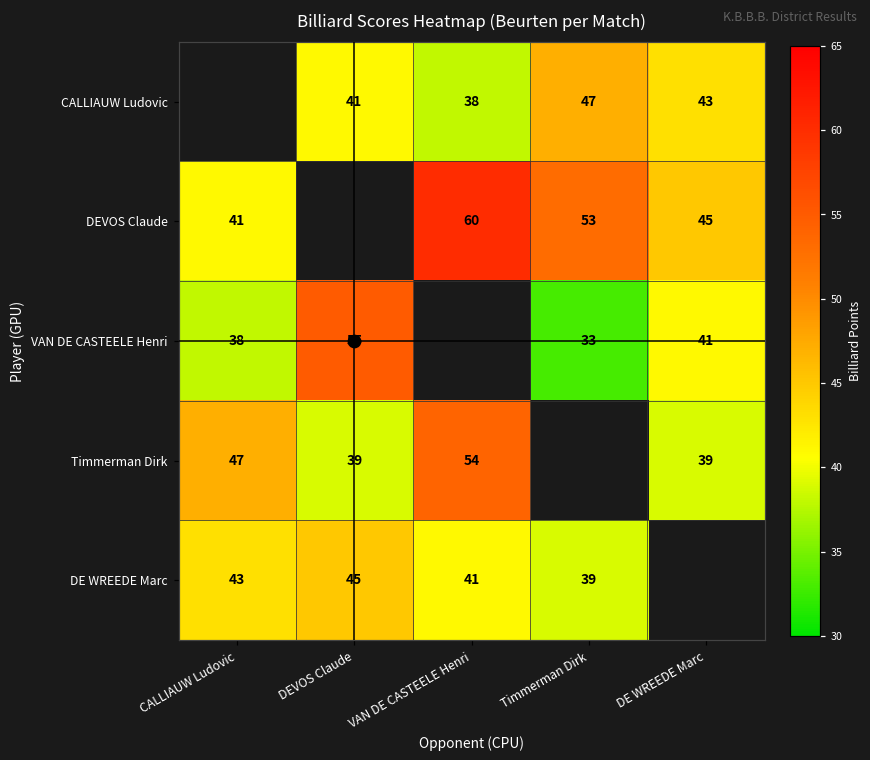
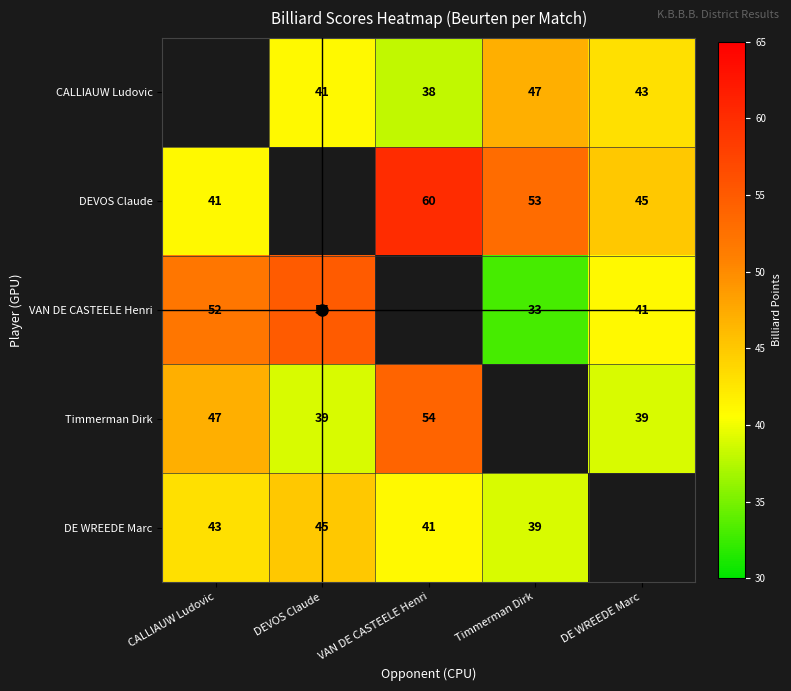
VAN DE CASTEELE Henri, CALLIAUW Ludovic: 38 -> 52
